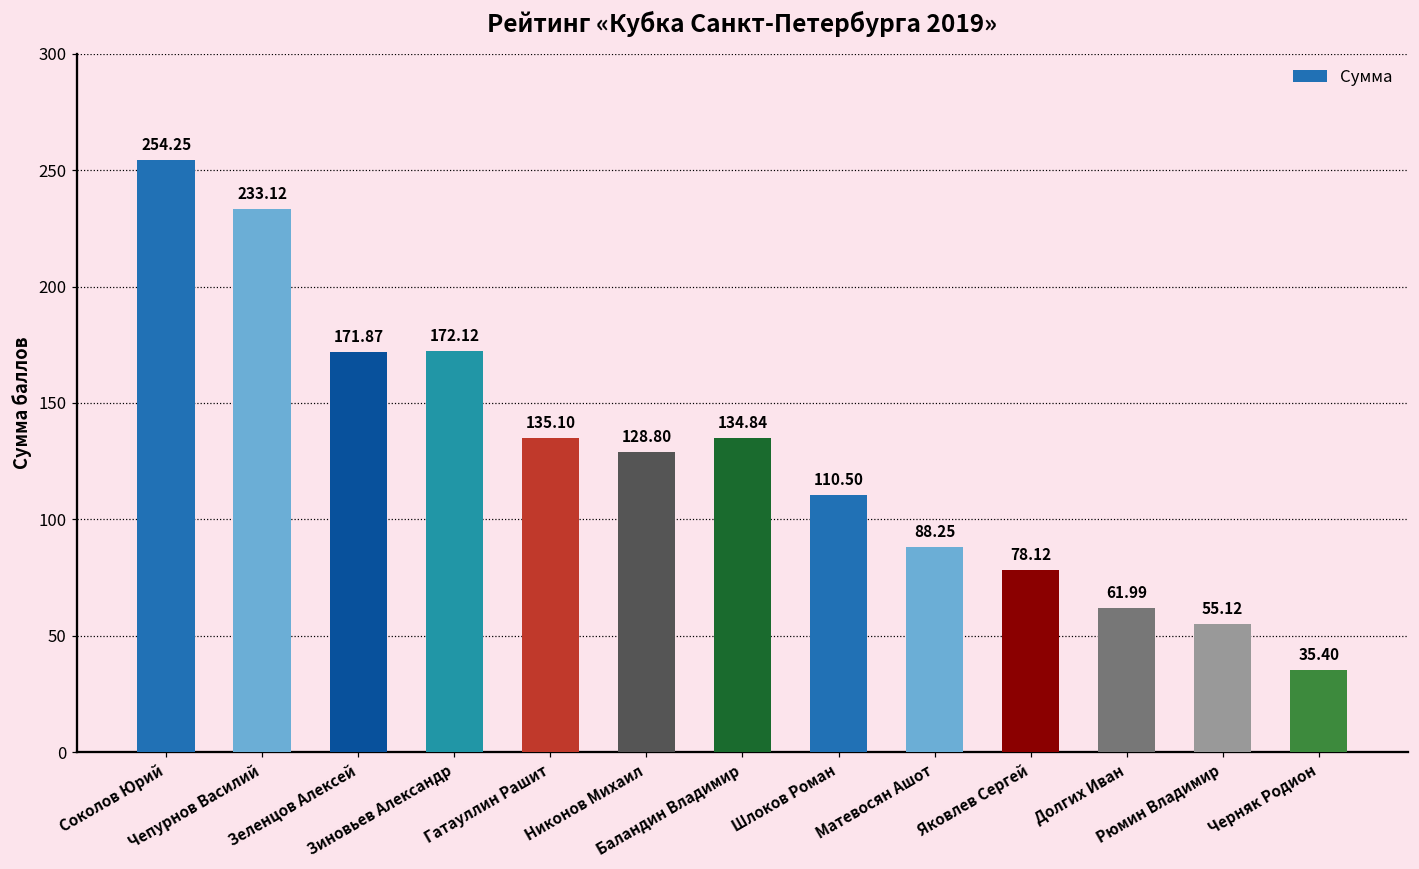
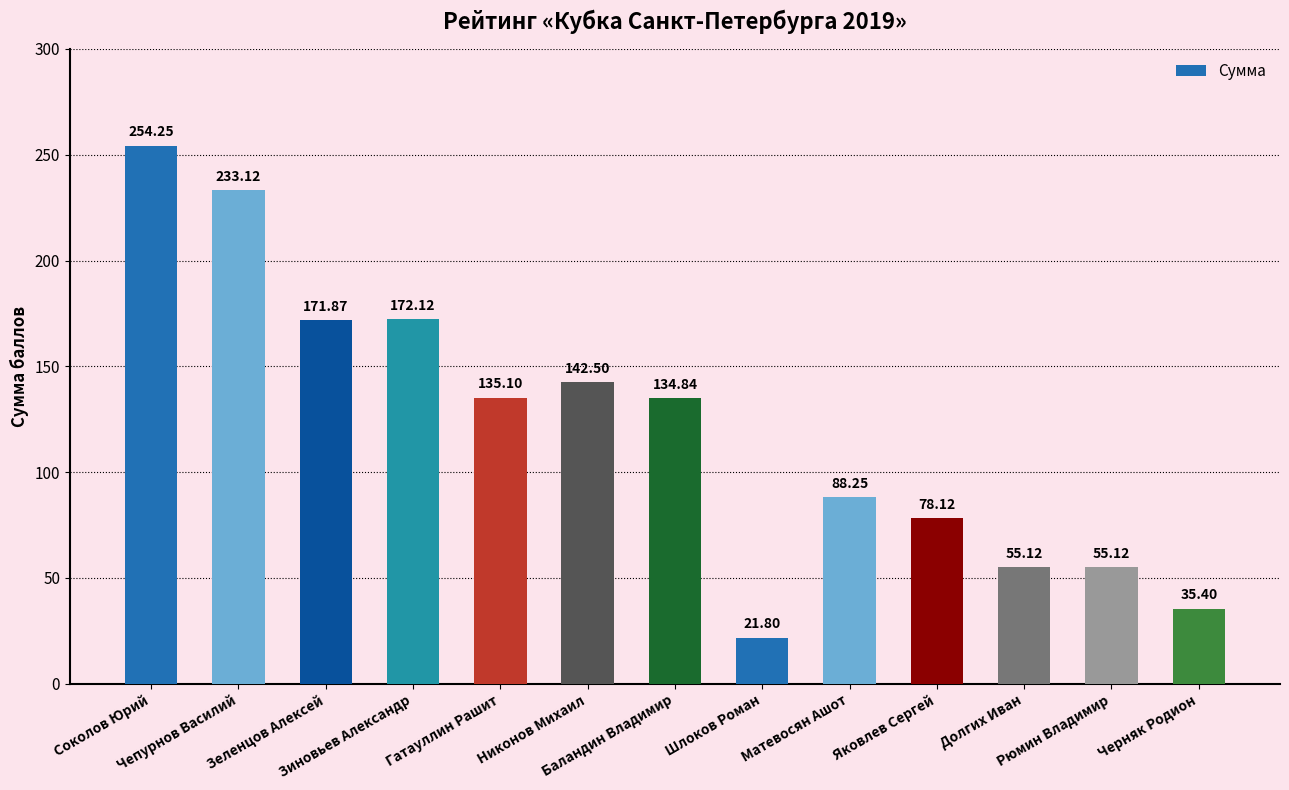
Никонов Михаил: 128.80 -> 142.50
Шлоков Роман: 110.50 -> 21.80
Долгих Иван: 61.99 -> 55.12
